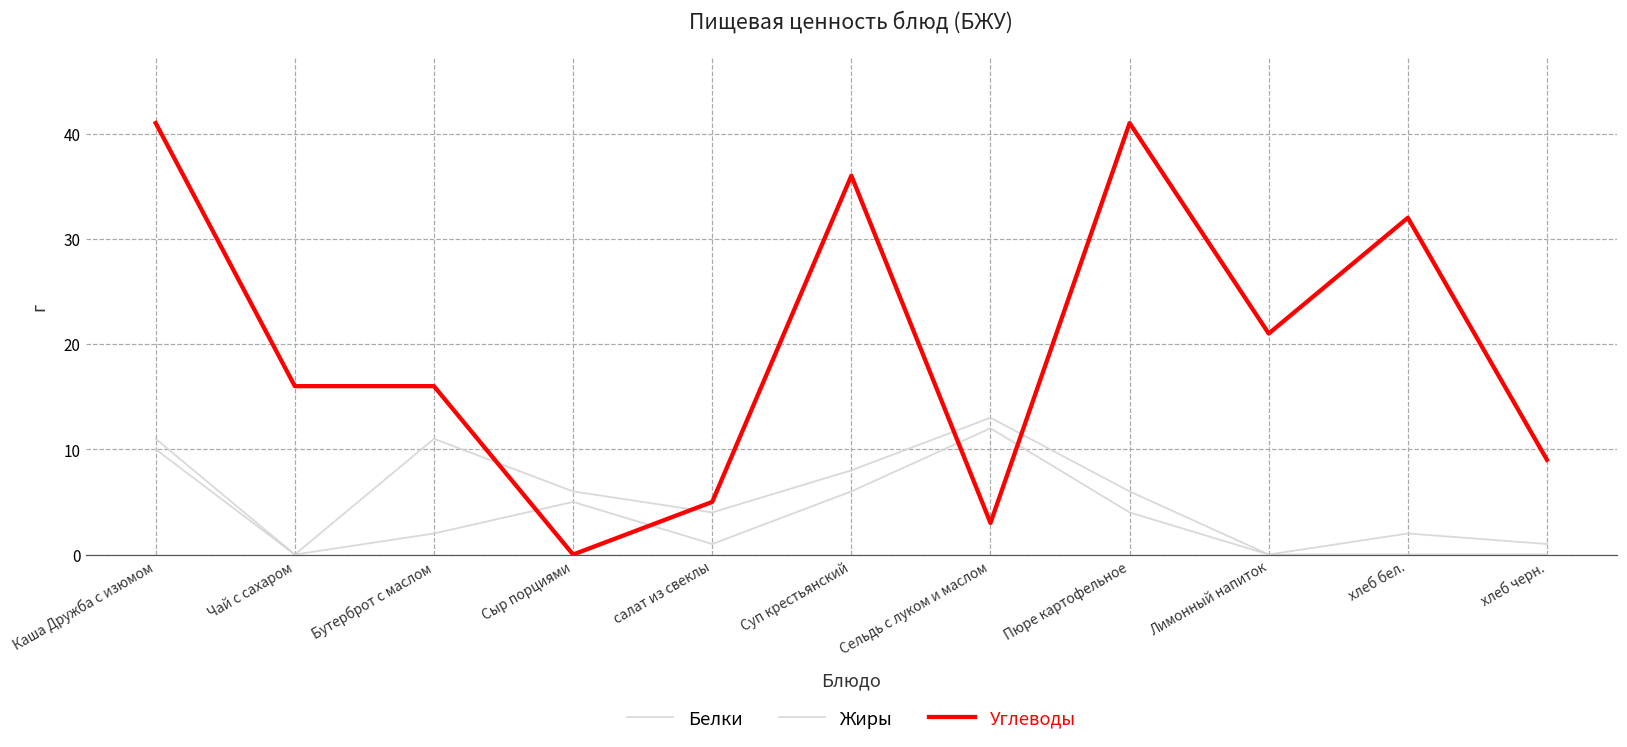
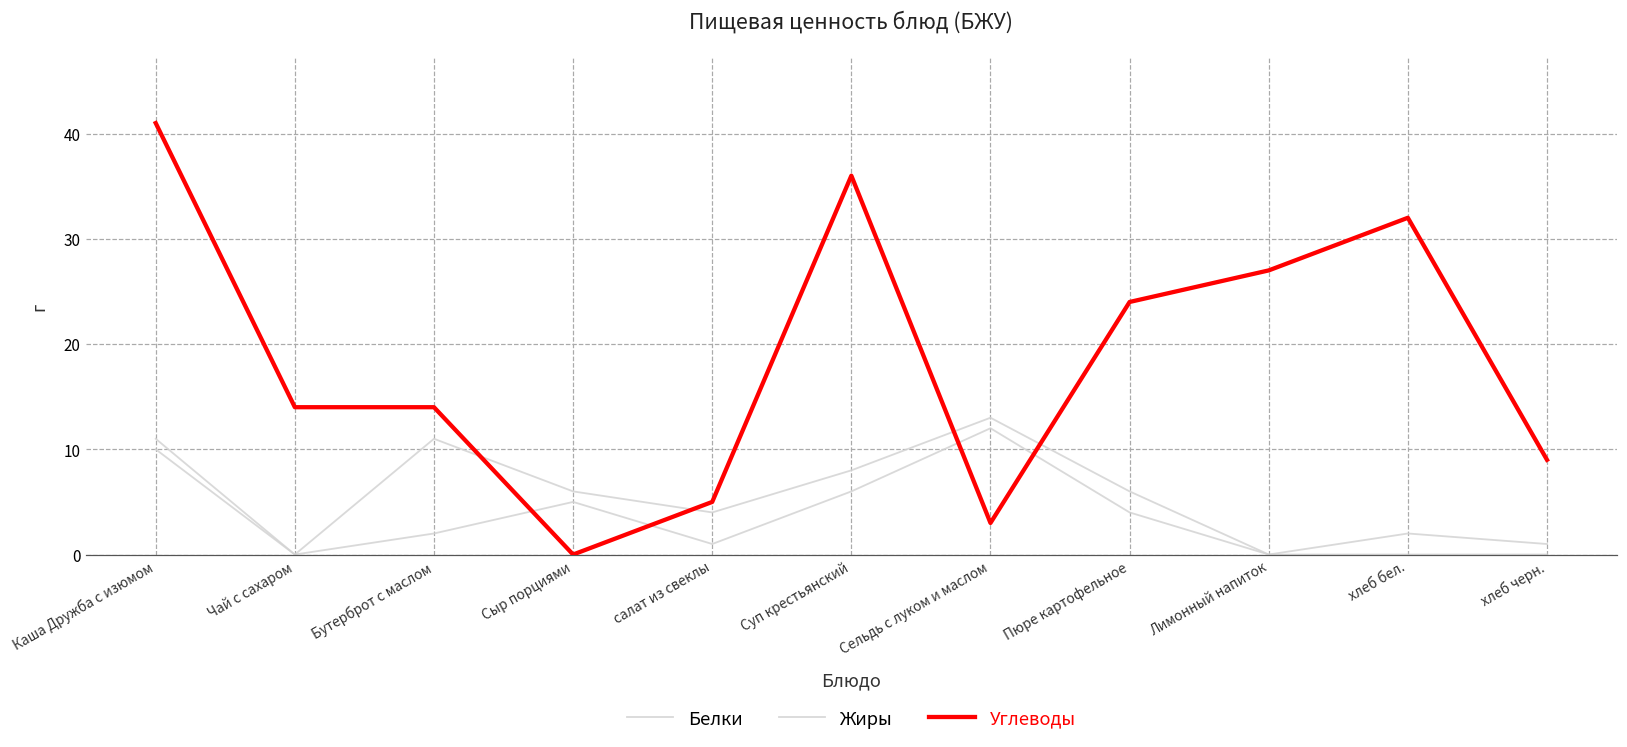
Углеводы, Чай с сахаром: 16 -> 14
Углеводы, Бутерброт с маслом: 16 -> 14
Углеводы, Пюре картофельное: 41 -> 24
Углеводы, Лимонный напиток: 21 -> 27
